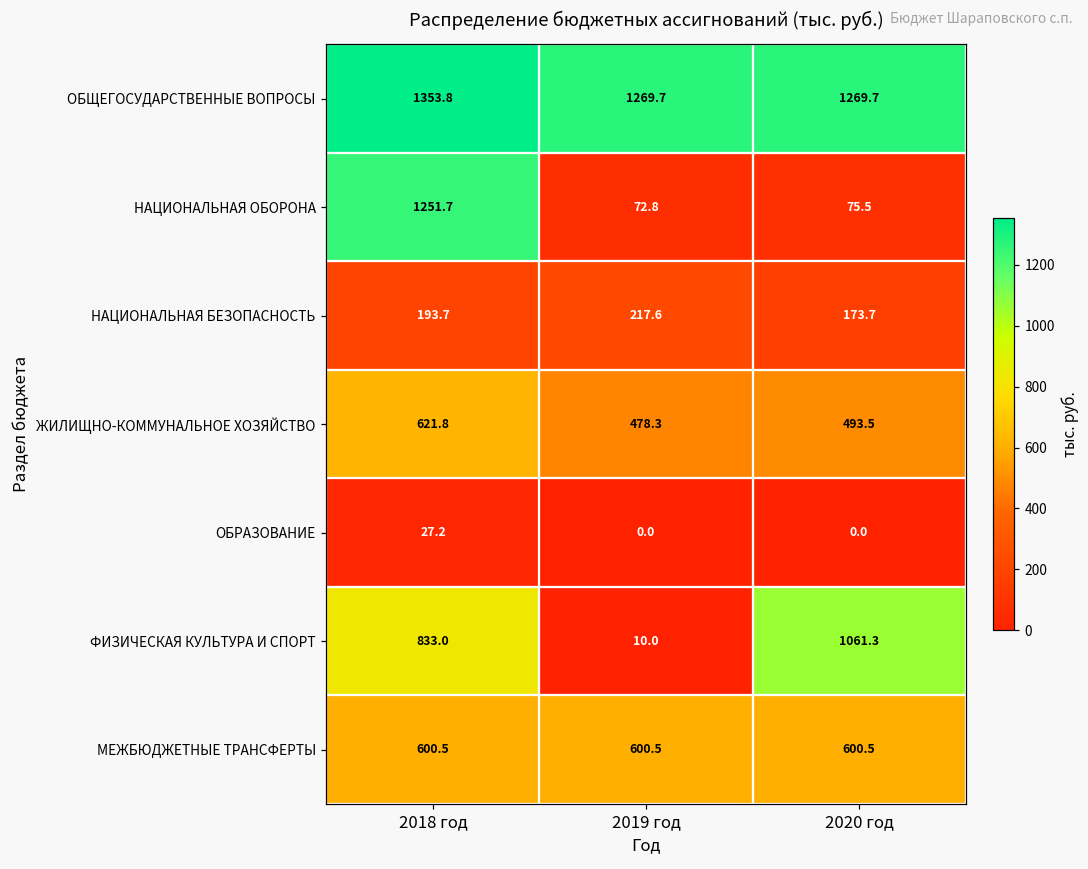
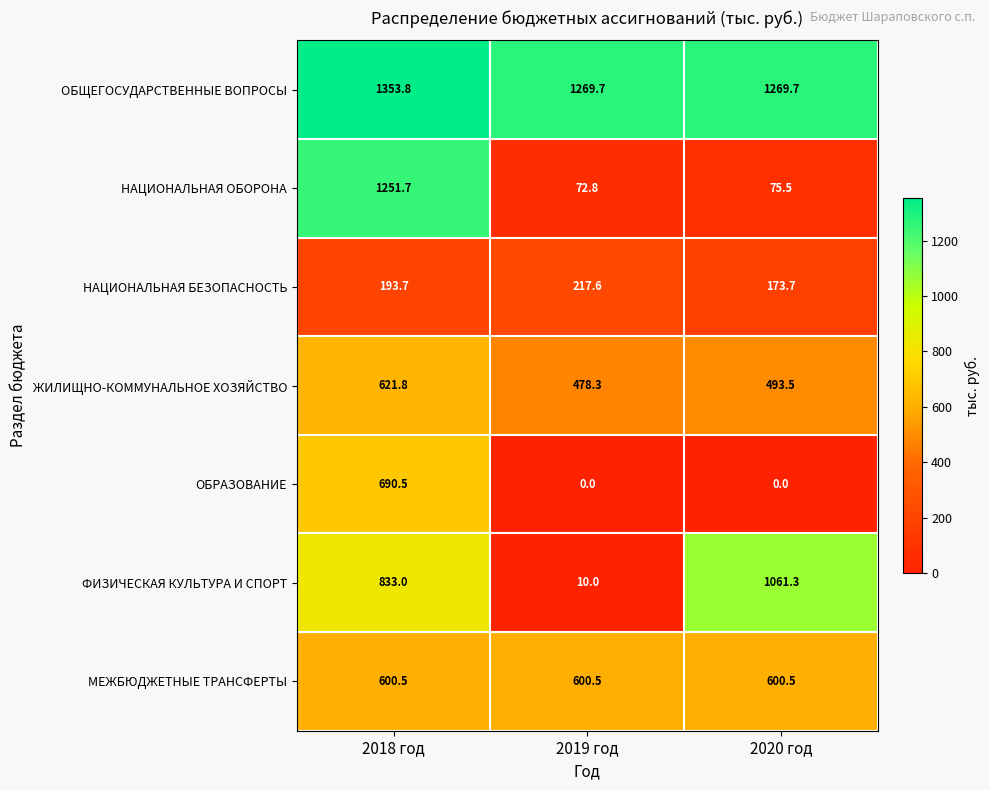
ОБРАЗОВАНИЕ, 2018 год: 27.2 -> 690.5
